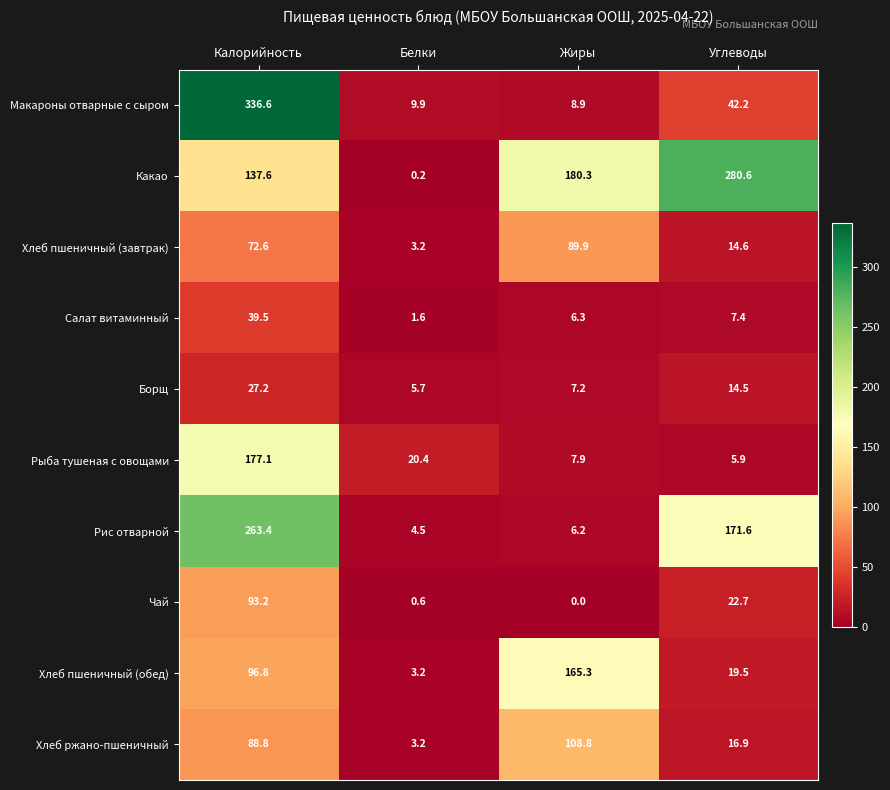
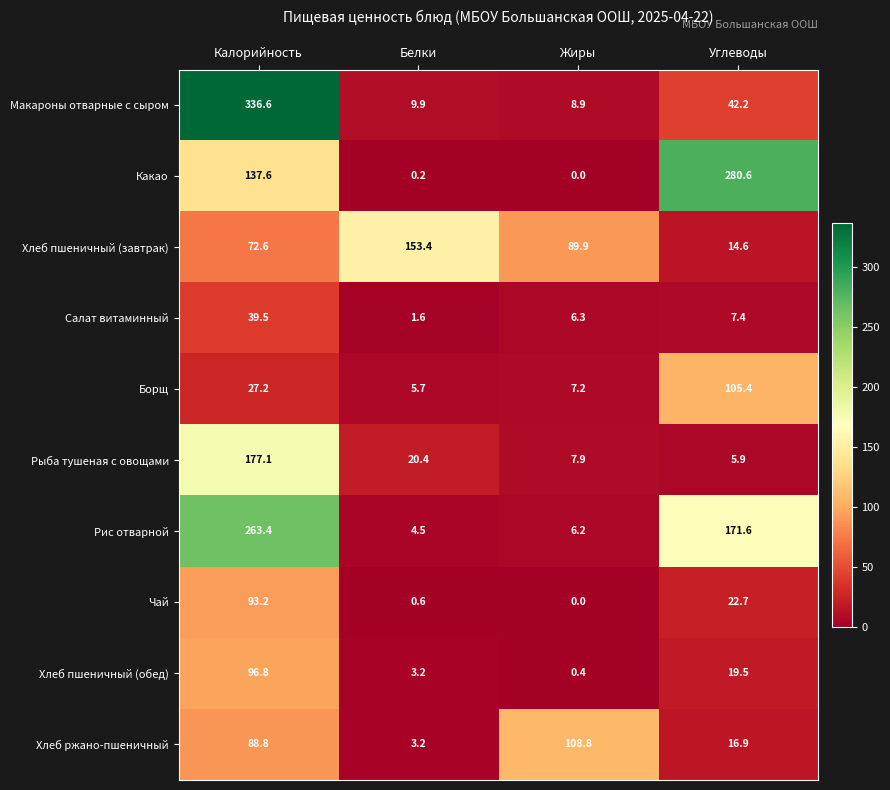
Какао, Жиры: 180.3 -> 0.0
Хлеб пшеничный (завтрак), Белки: 3.2 -> 153.4
Борщ, Углеводы: 14.5 -> 105.4
Хлеб пшеничный (обед), Жиры: 165.3 -> 0.4
